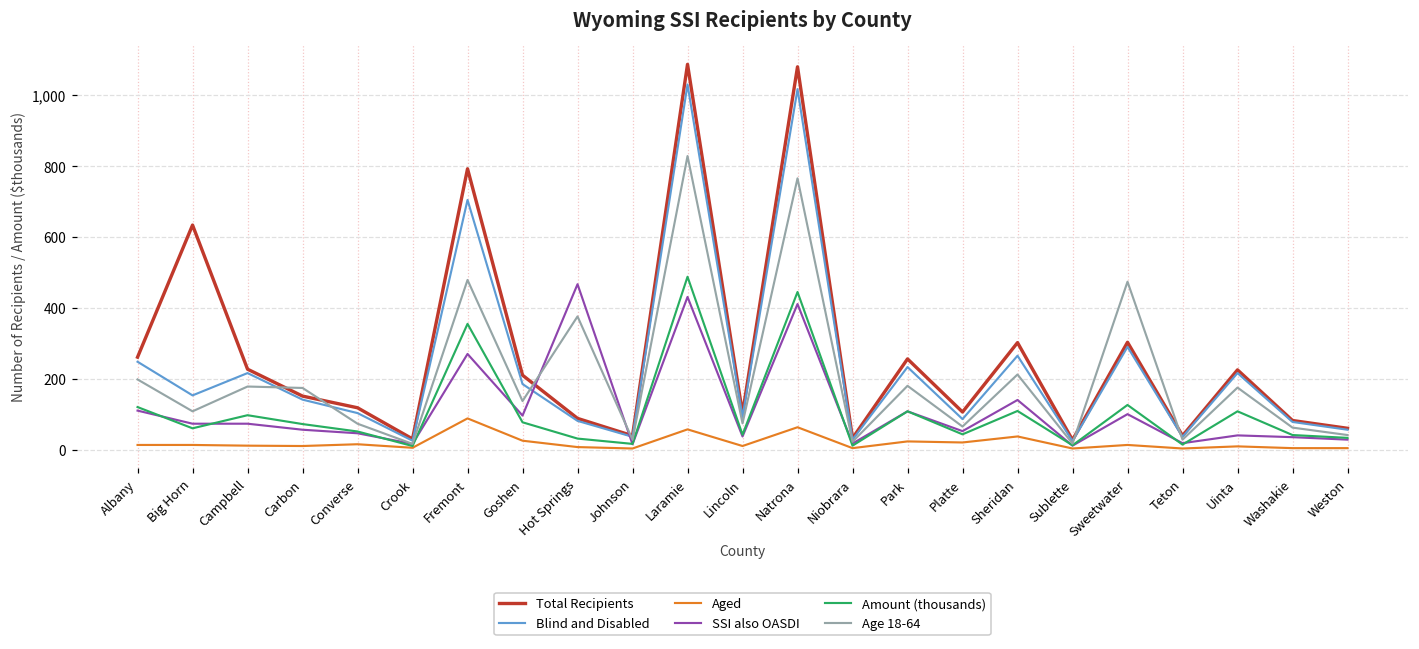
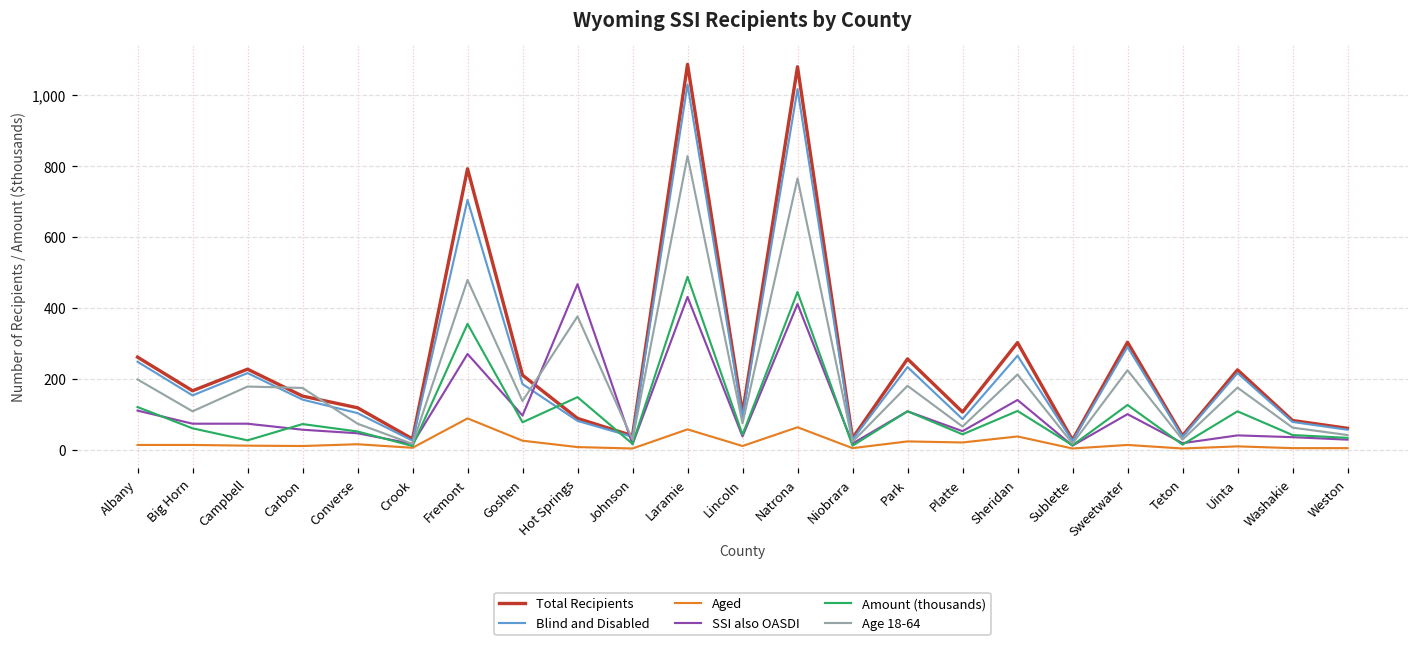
Total Recipients, Big Horn: 630 -> 170
Amount (thousands), Campbell: 100 -> 30
Amount (thousands), Hot Springs: 30 -> 150
Age 18-64, Sweetwater: 470 -> 220
